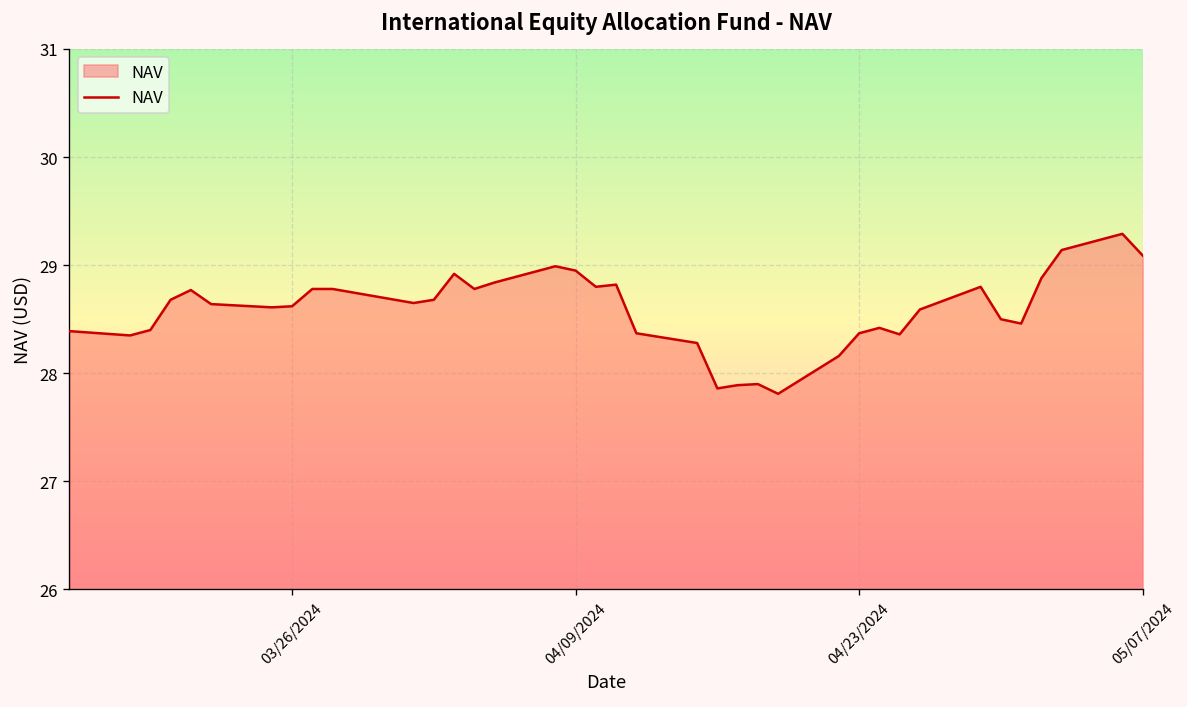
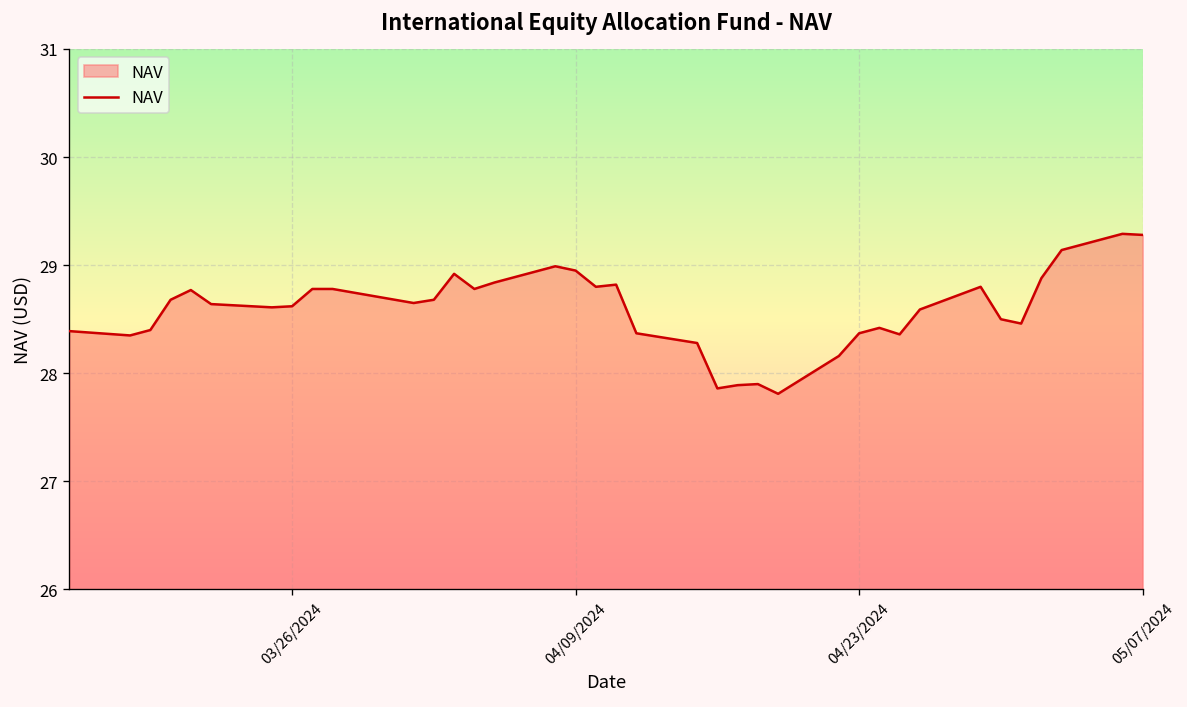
05/07/2024: 29.1 -> 29.3
